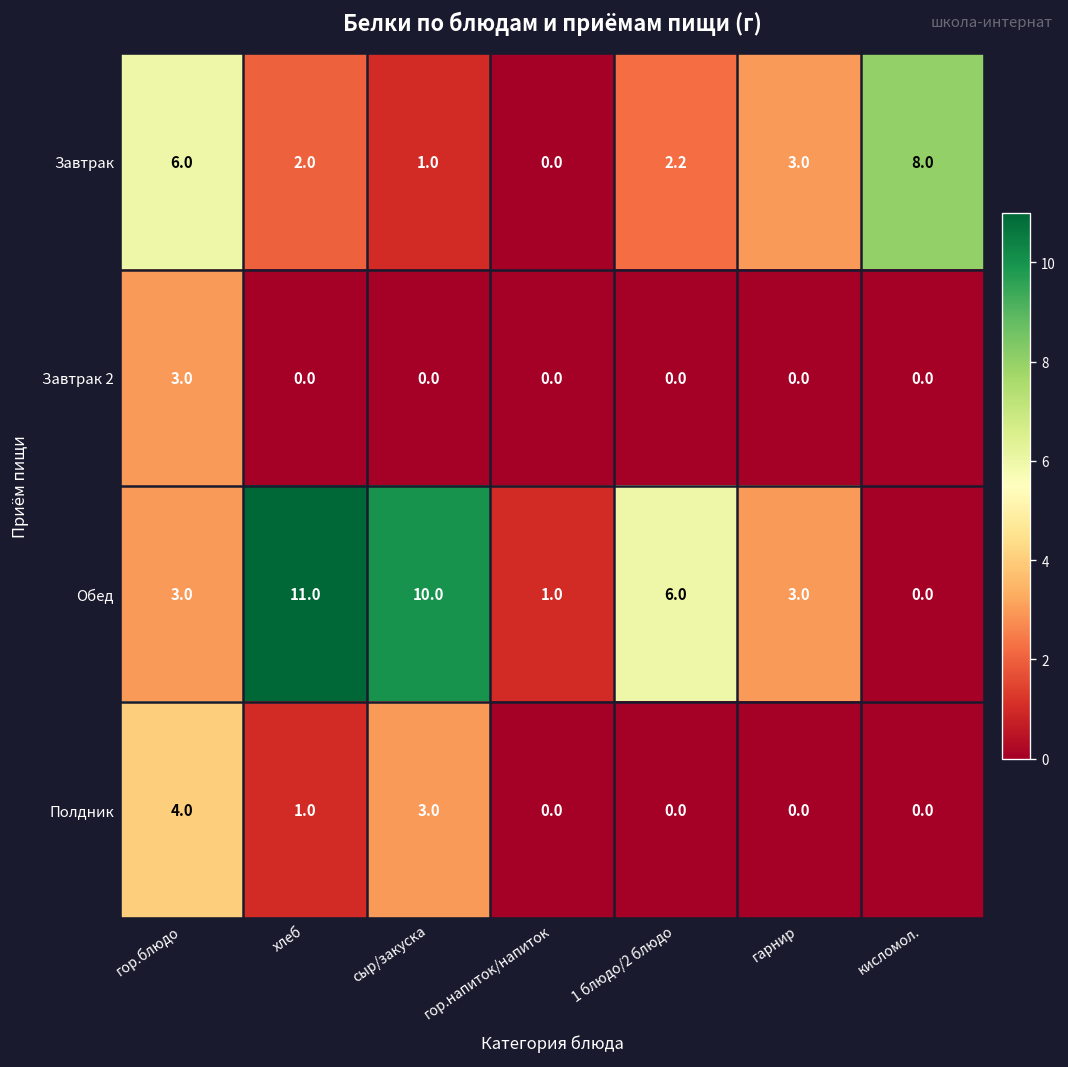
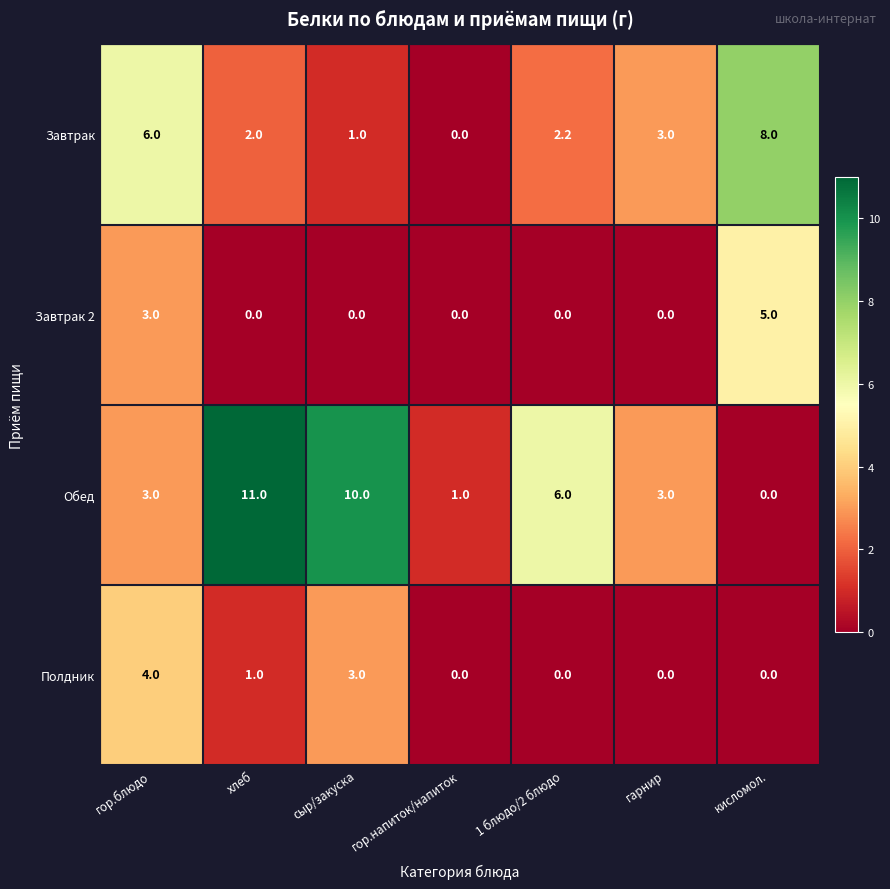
Завтрак 2, кисломол.: 0.0 -> 5.0
